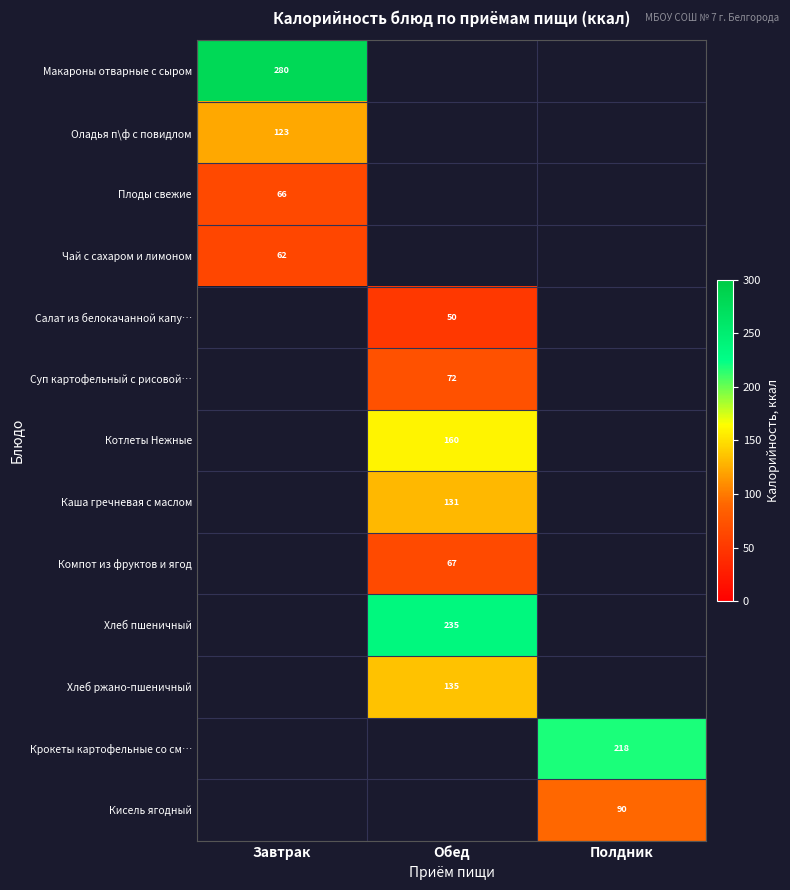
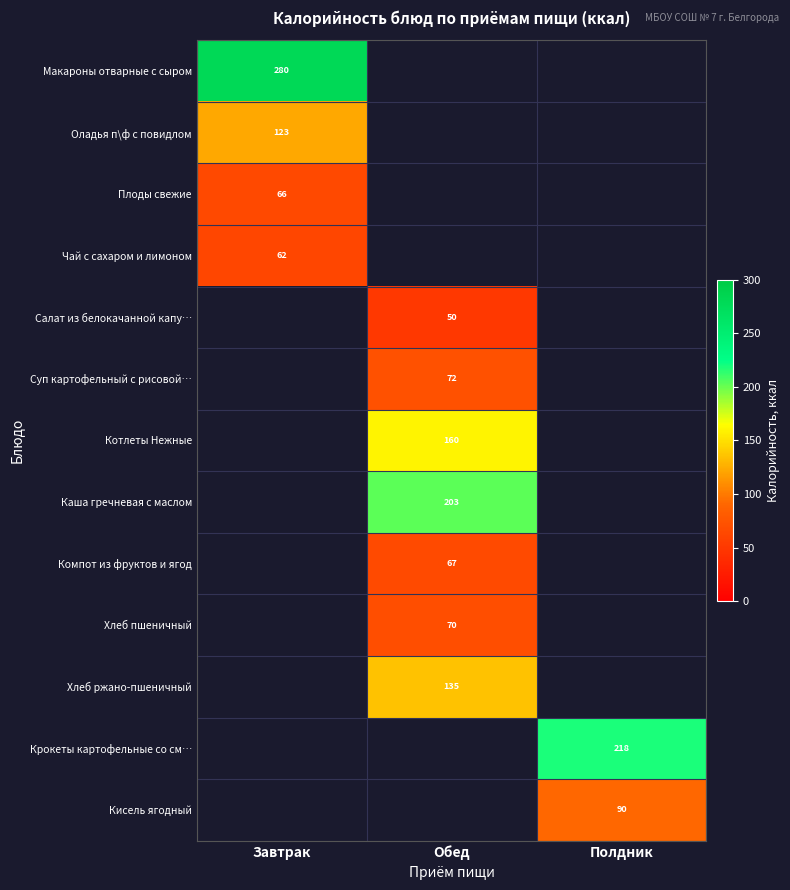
Каша гречневая с маслом, Обед: 131 -> 203
Хлеб пшеничный, Обед: 235 -> 70
